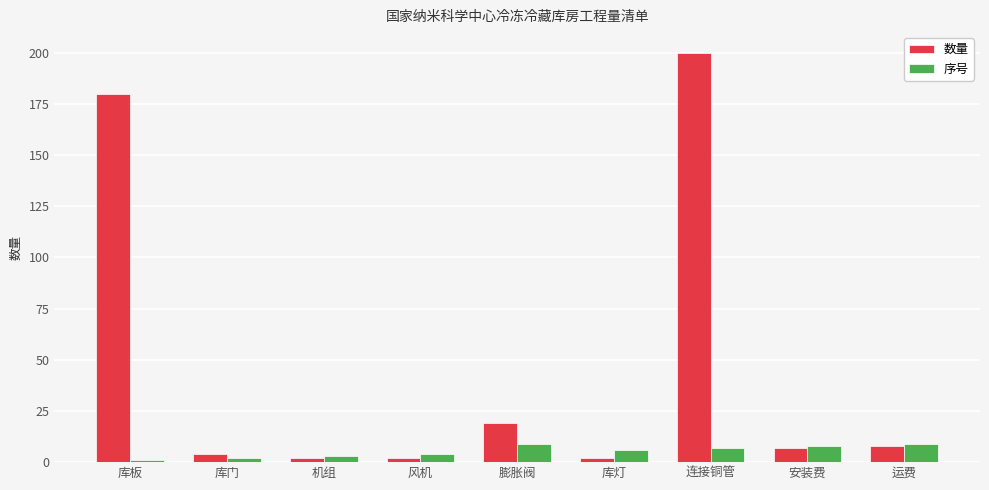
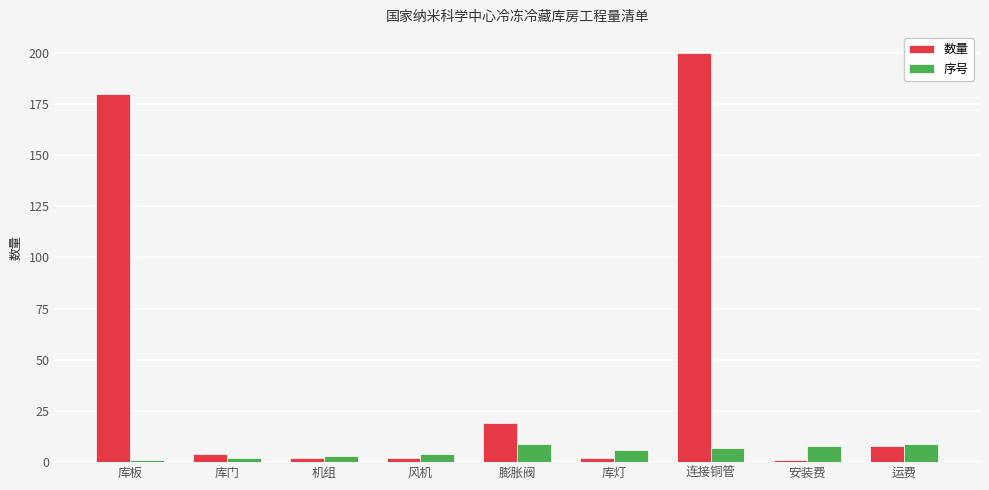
数量, 安装费: 7 -> 1
